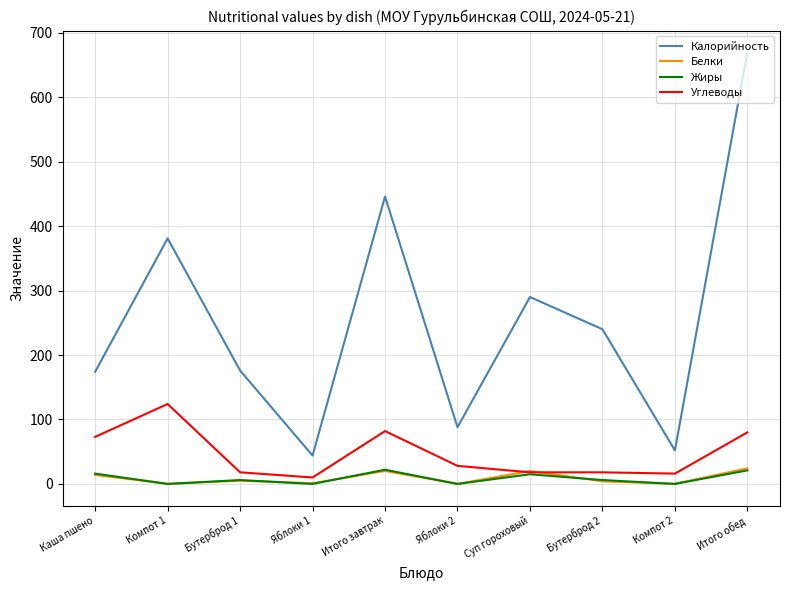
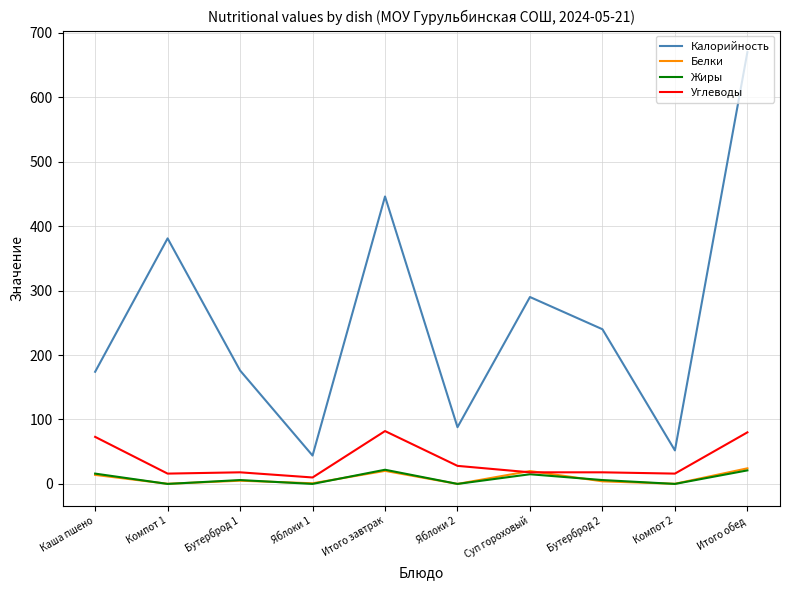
Углеводы, Компот 1: 120 -> 20
